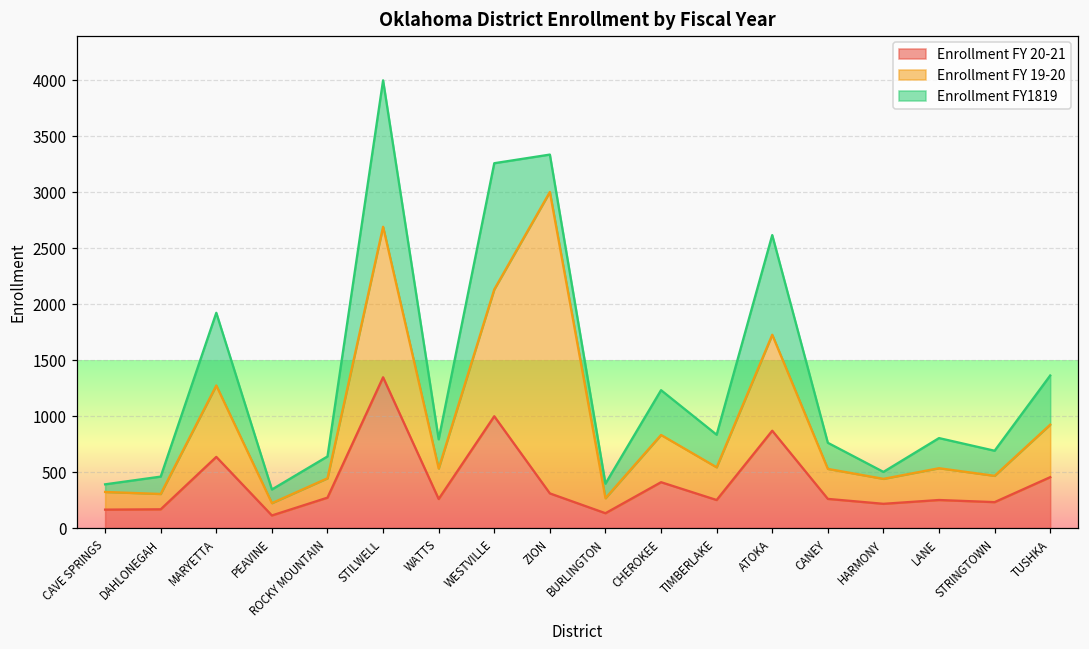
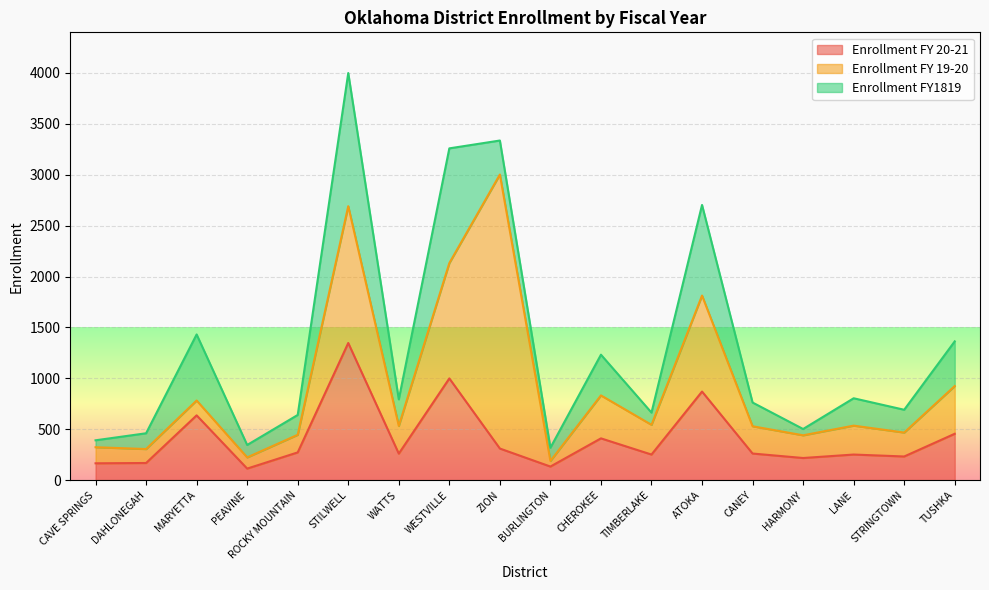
Enrollment FY 19-20, MARYETTA: 640 -> 150
Enrollment FY 19-20, BURLINGTON: 130 -> 60
Enrollment FY1819, TIMBERLAKE: 290 -> 120
Enrollment FY 19-20, ATOKA: 860 -> 940
